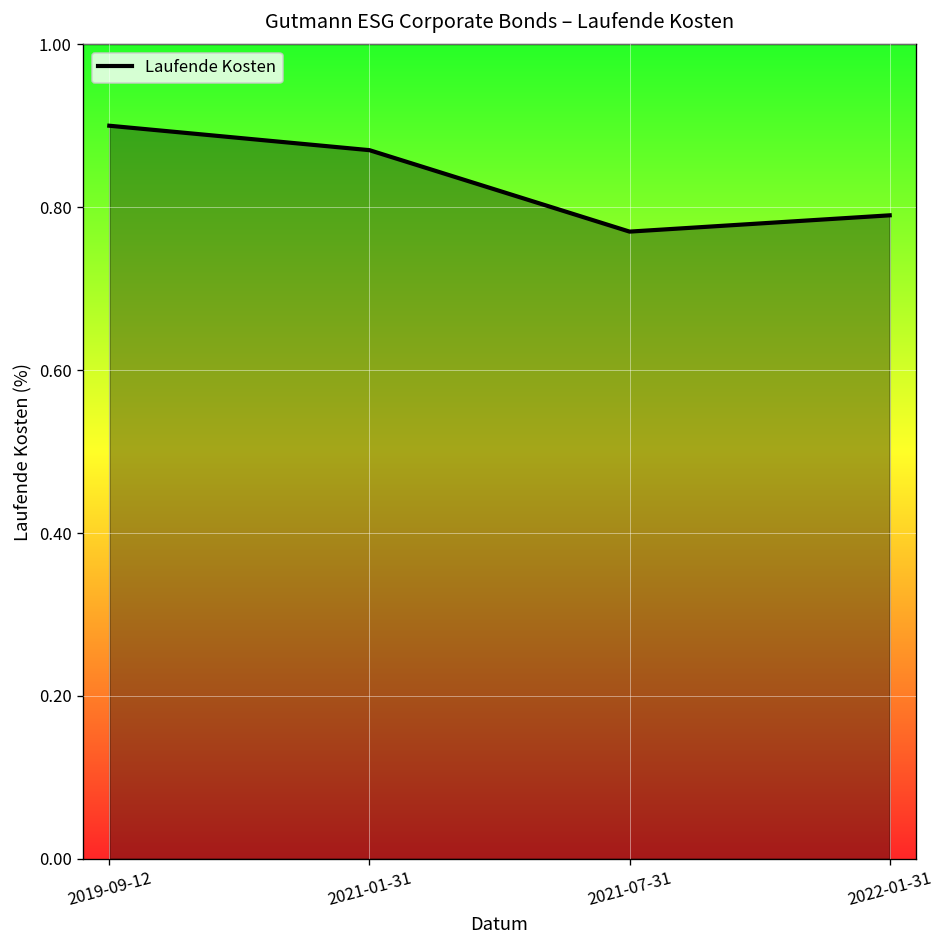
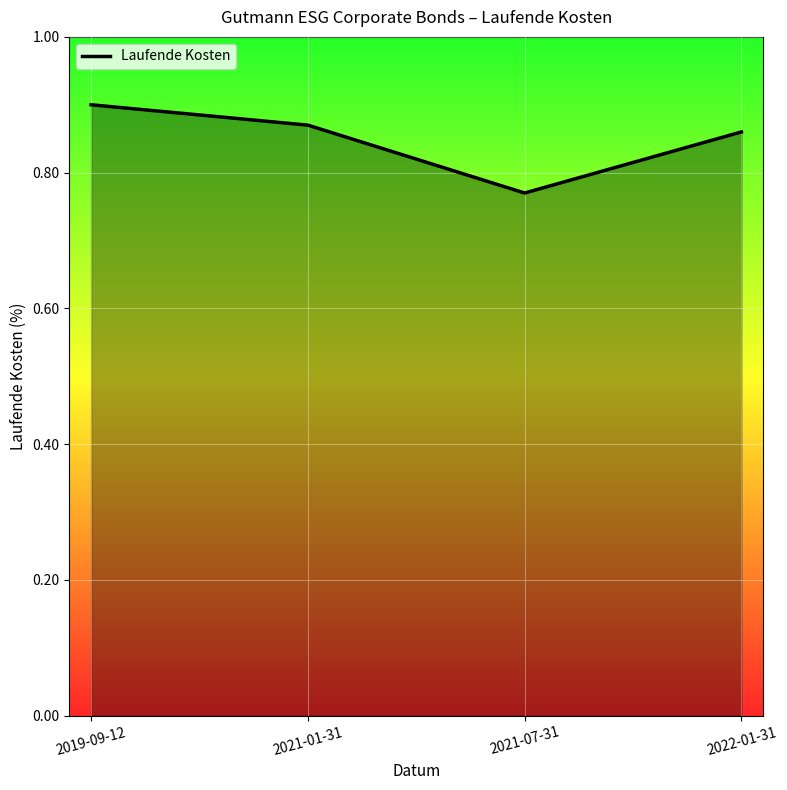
2022-01-31: 0.79 -> 0.86
